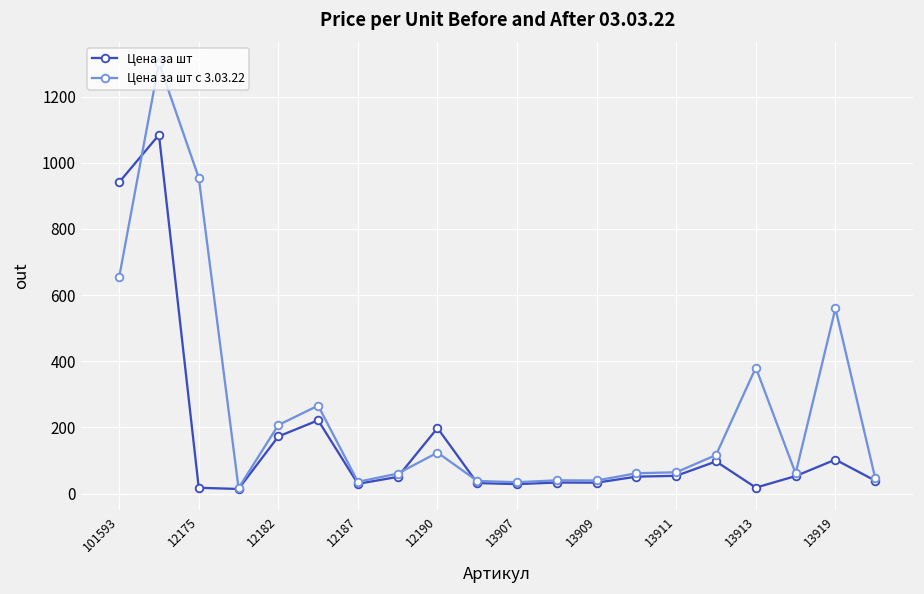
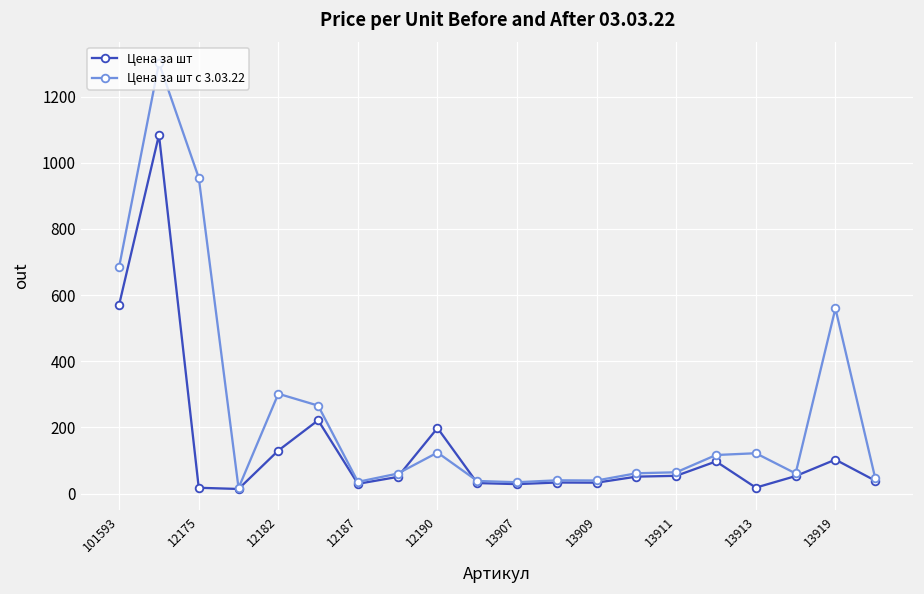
Цена за шт, 101593: 940 -> 570
Цена за шт с 3.03.22, 101593: 650 -> 690
Цена за шт, 12182: 170 -> 130
Цена за шт с 3.03.22, 12182: 210 -> 300
Цена за шт с 3.03.22, 13913: 380 -> 120
